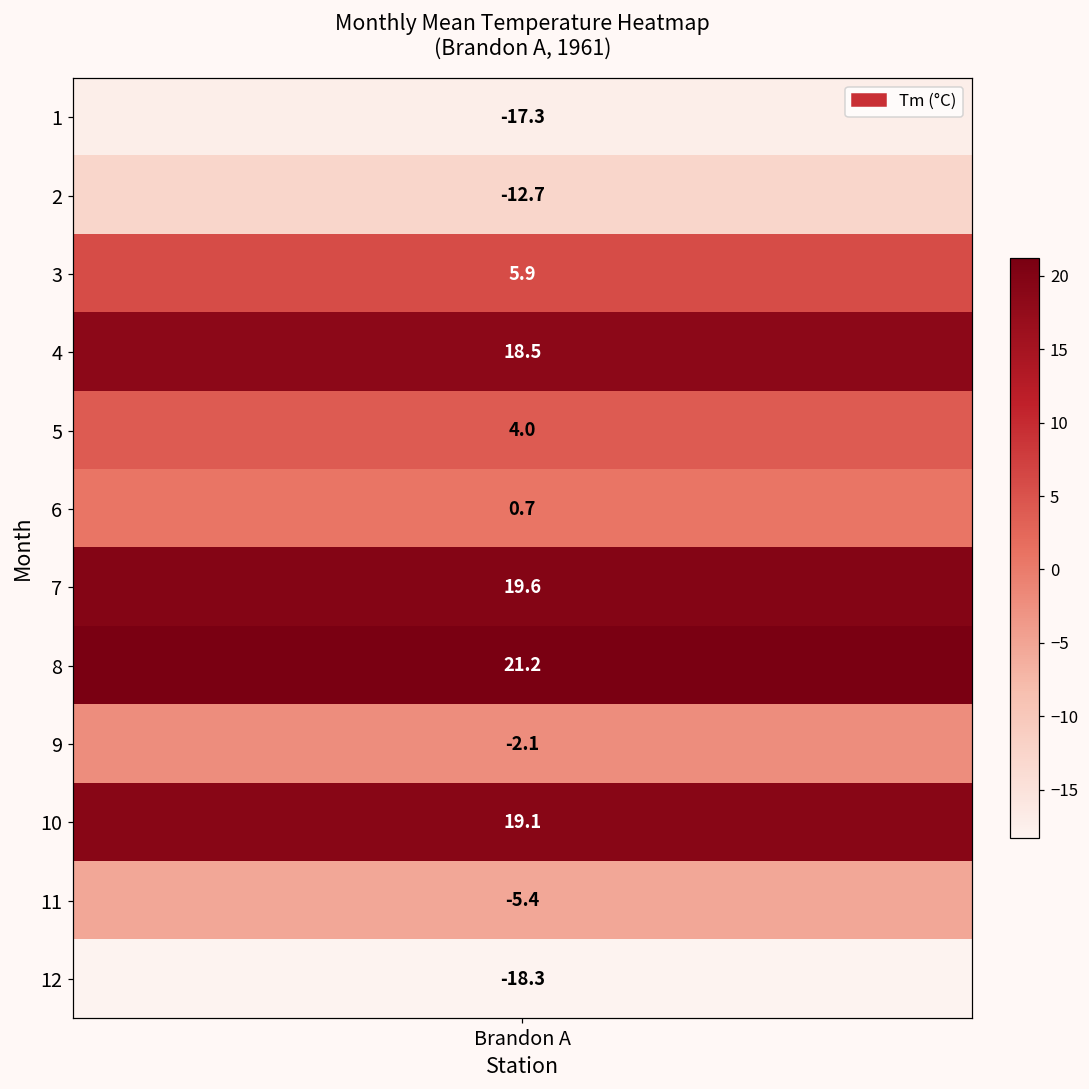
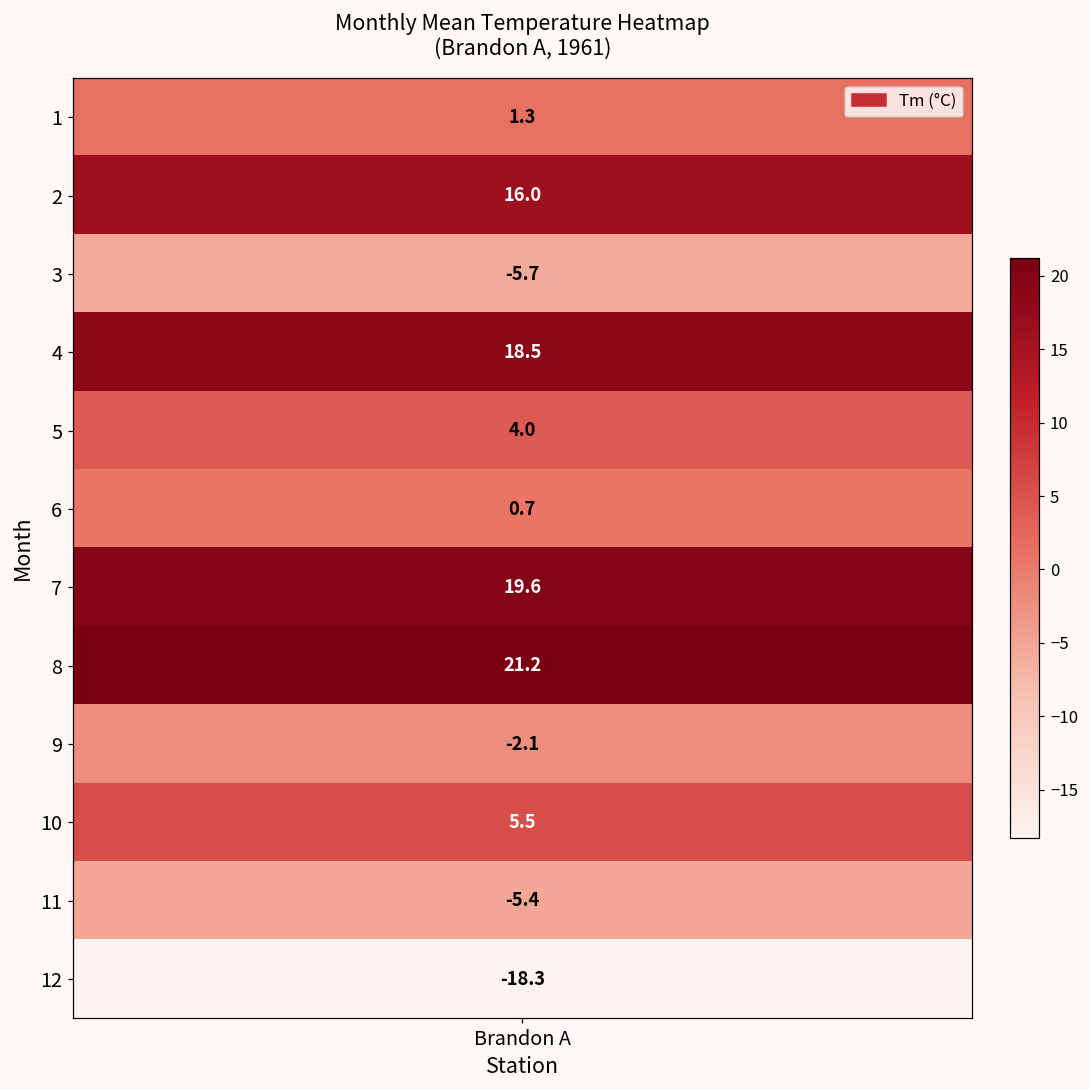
1, Brandon A: -17.3 -> 1.3
2, Brandon A: -12.7 -> 16.0
3, Brandon A: 5.9 -> -5.7
10, Brandon A: 19.1 -> 5.5
